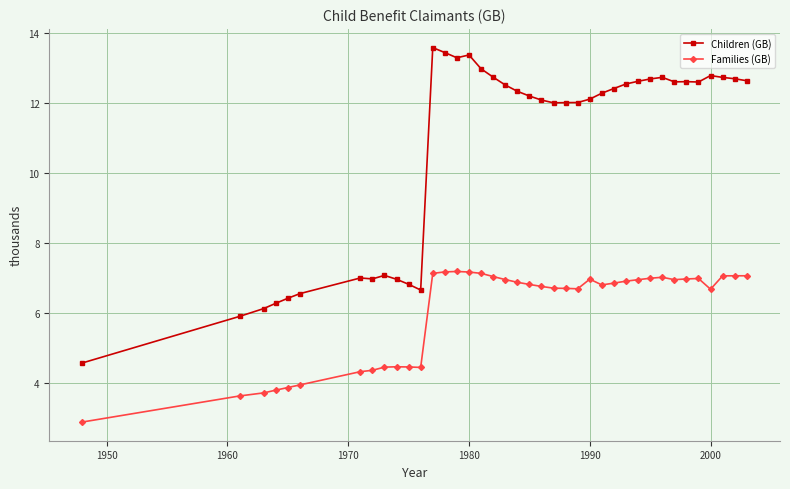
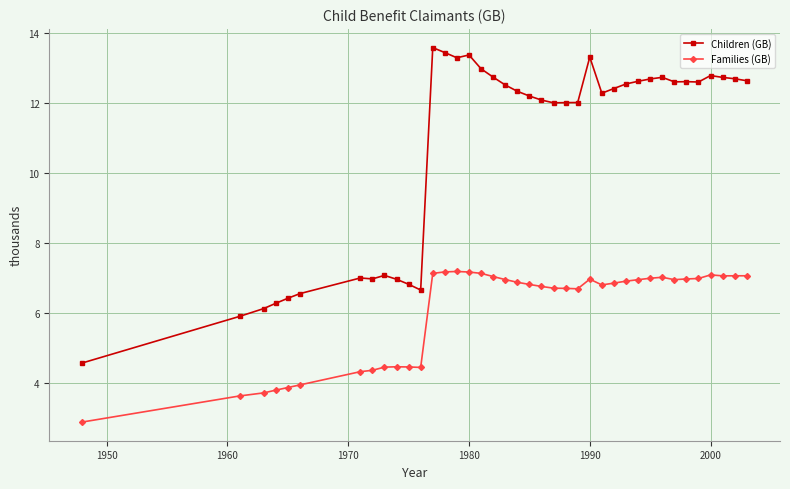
Children (GB), 1990: 12.1 -> 13.3
Families (GB), 2000: 6.7 -> 7.1
